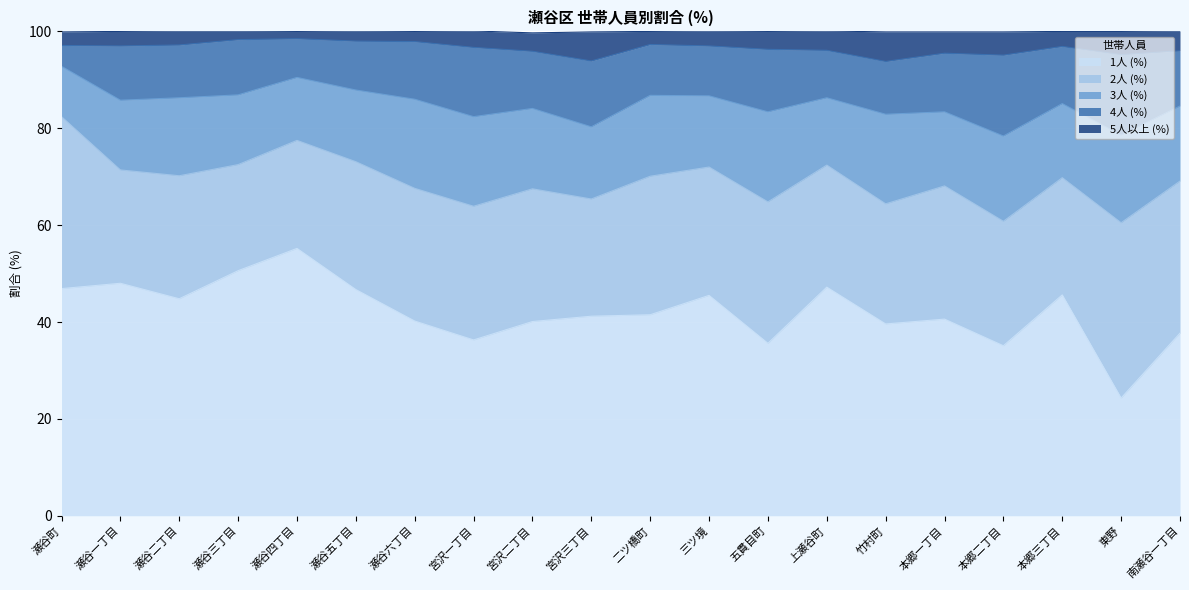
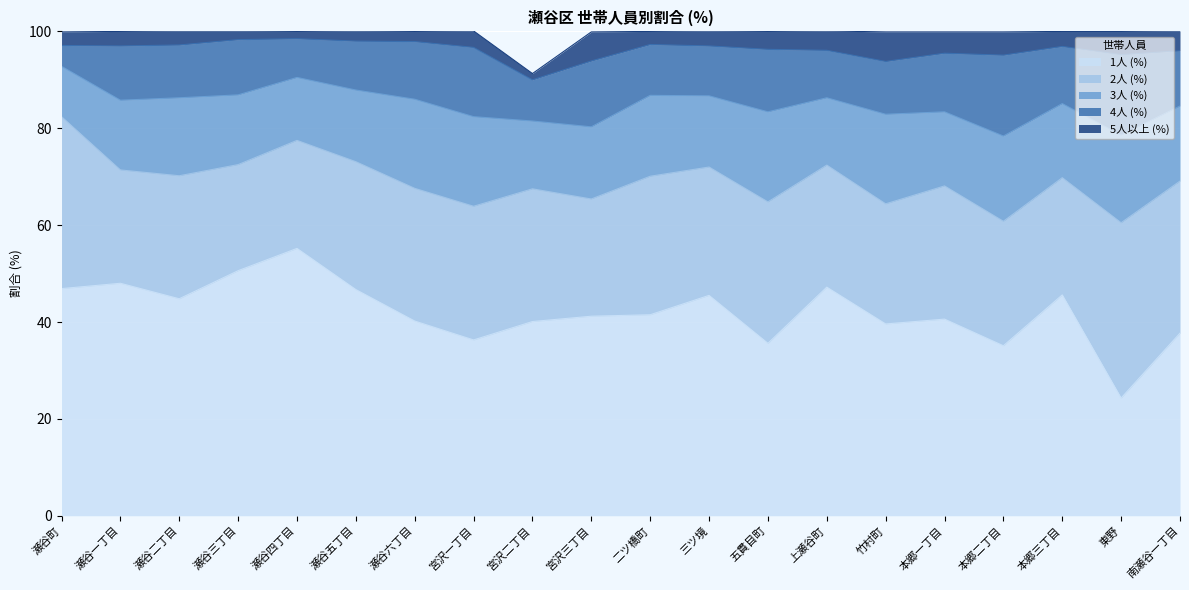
3人 (%), 宮沢二丁目: 17 -> 14
4人 (%), 宮沢二丁目: 12 -> 9
5人以上 (%), 宮沢二丁目: 4 -> 1
